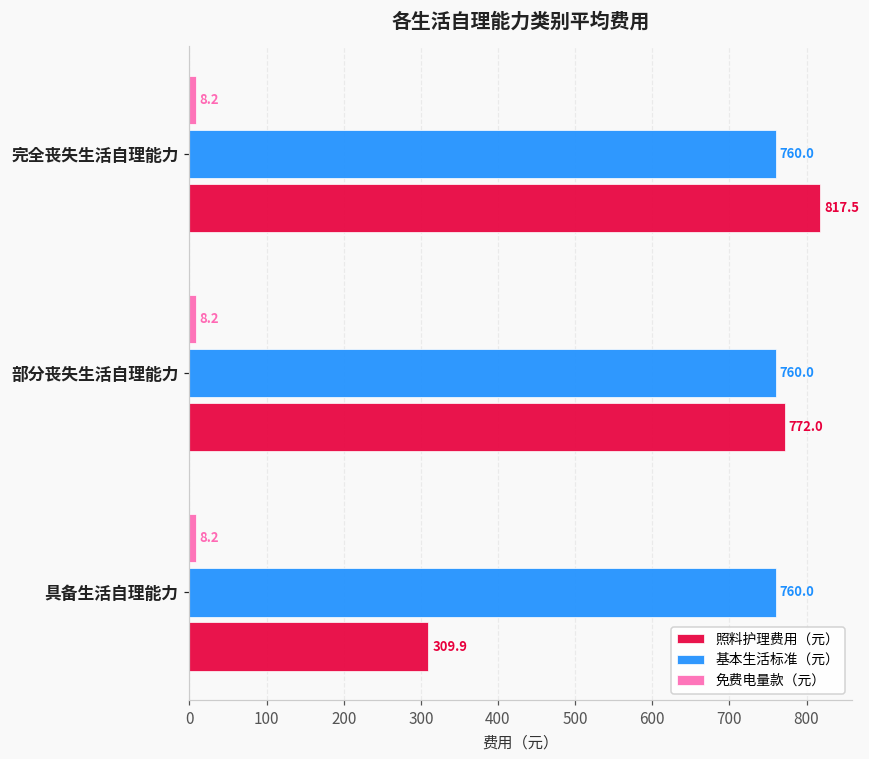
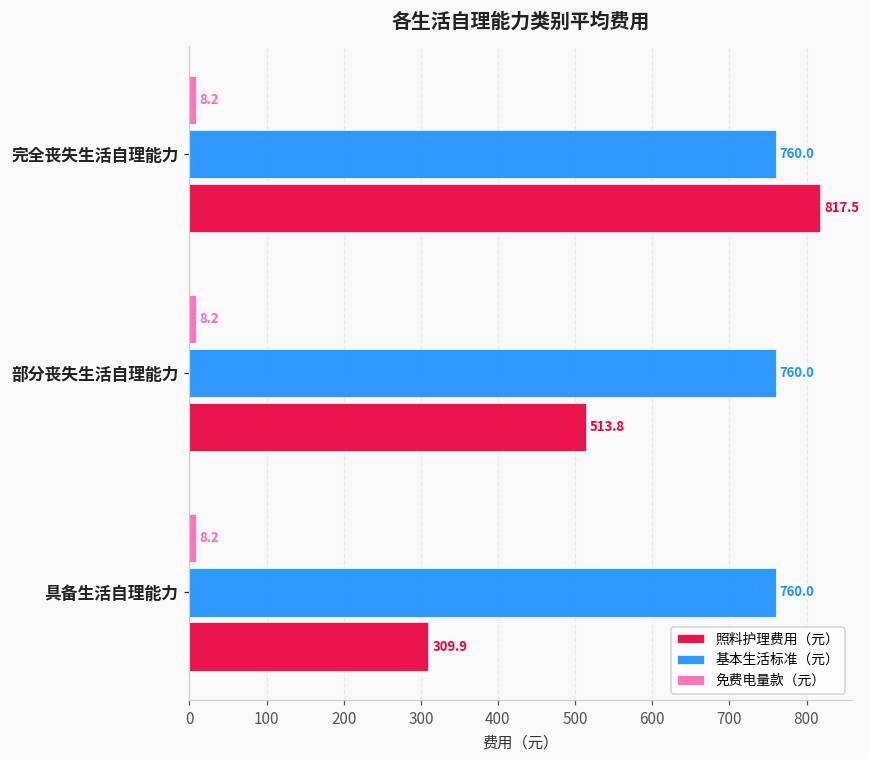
照料护理费用（元）, 部分丧失生活自理能力: 772.0 -> 513.8
